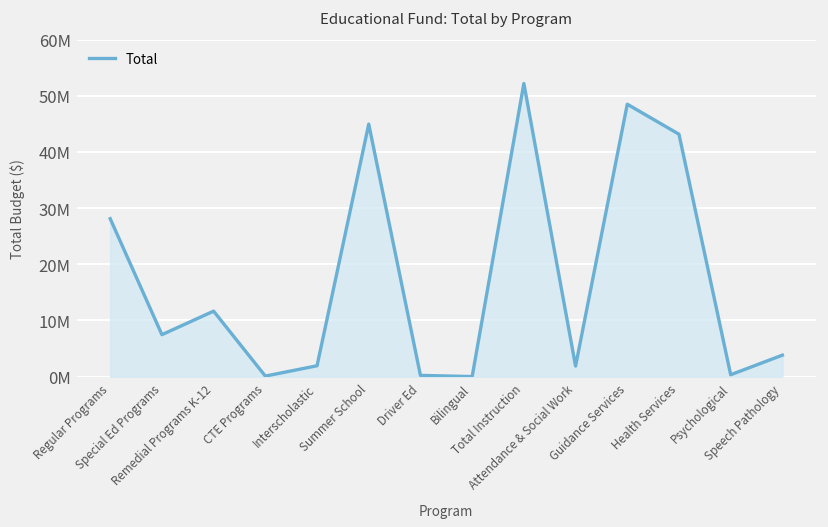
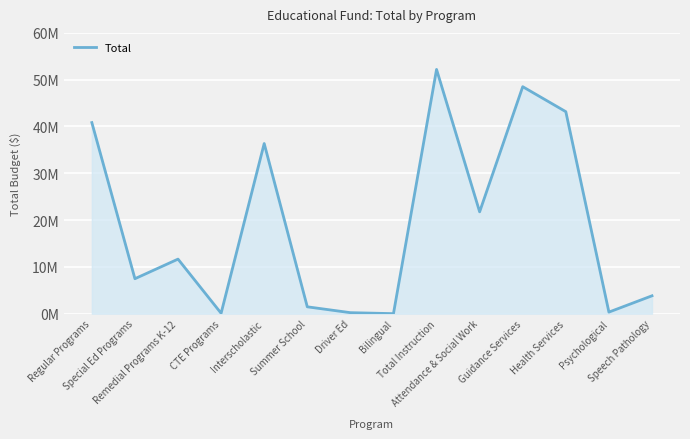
Regular Programs: 28000000 -> 41000000
Interscholastic: 2000000 -> 36000000
Summer School: 45000000 -> 1000000
Attendance & Social Work: 2000000 -> 22000000
